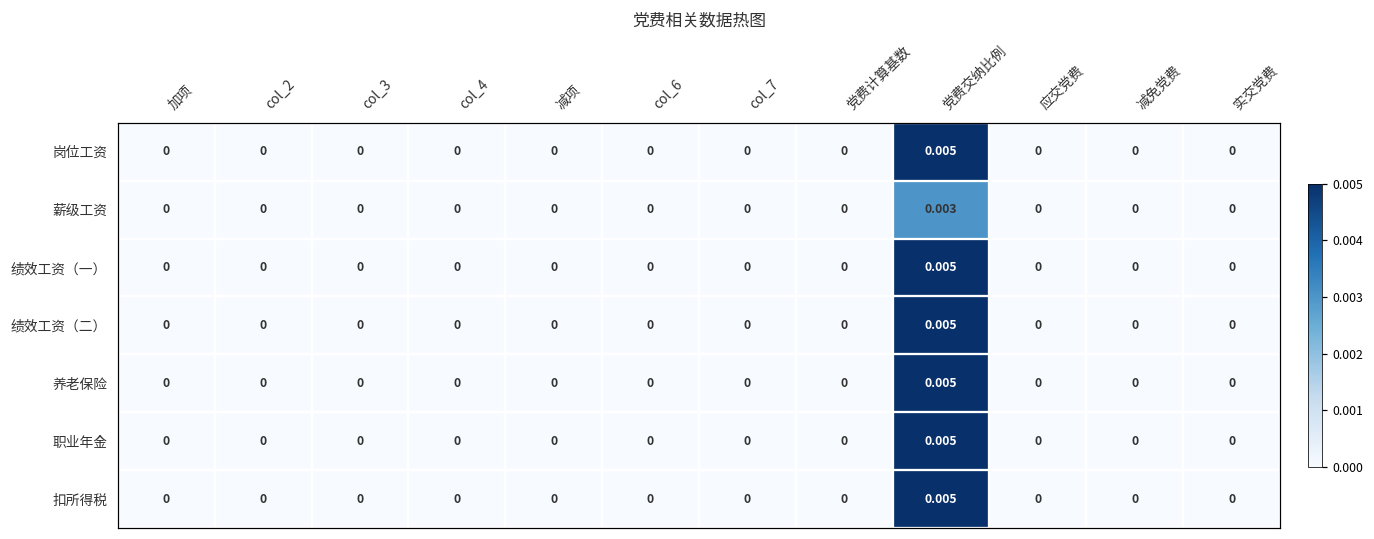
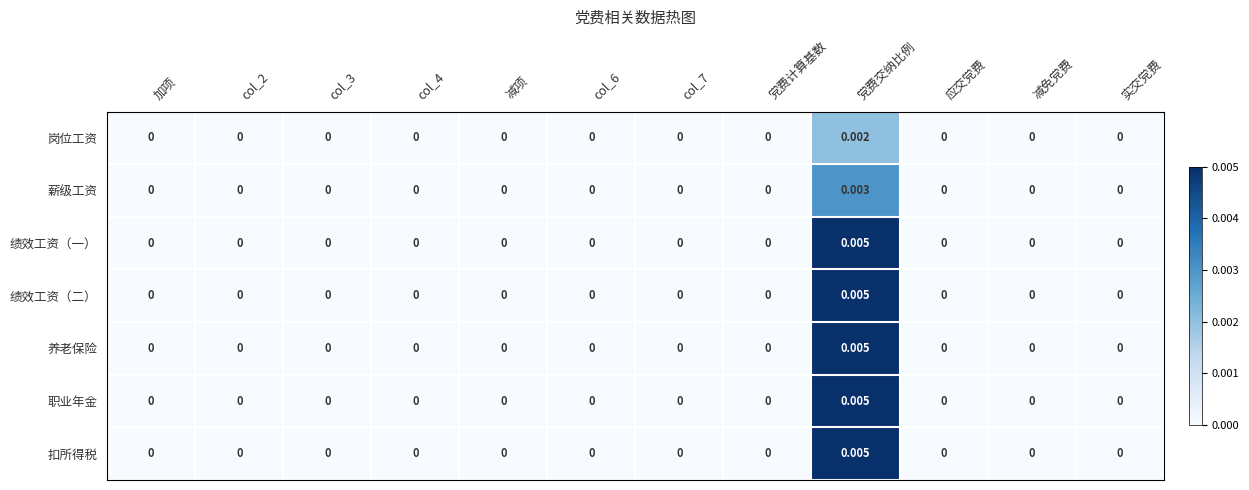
岗位工资, 党费交纳比例: 0.005 -> 0.002
